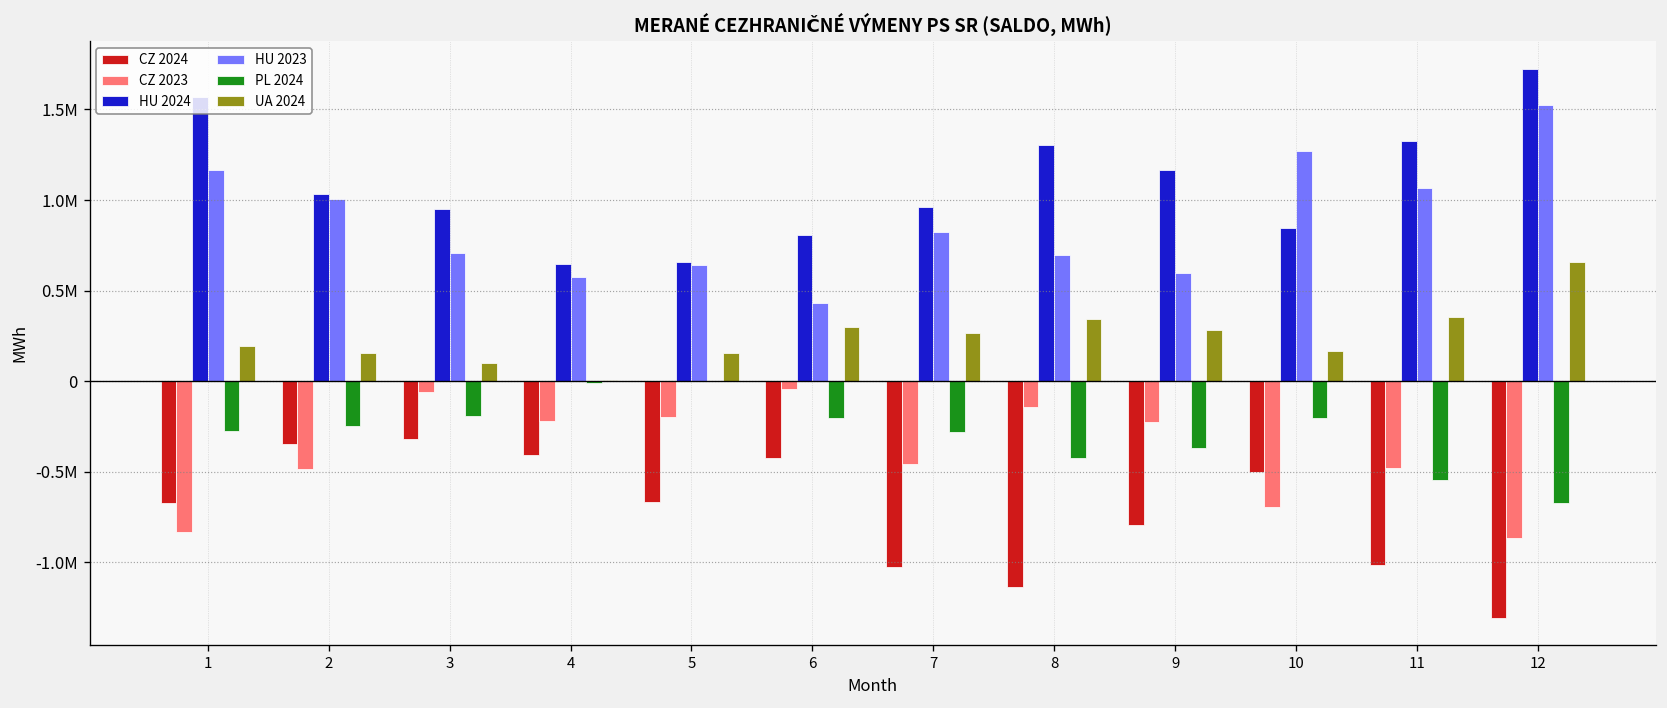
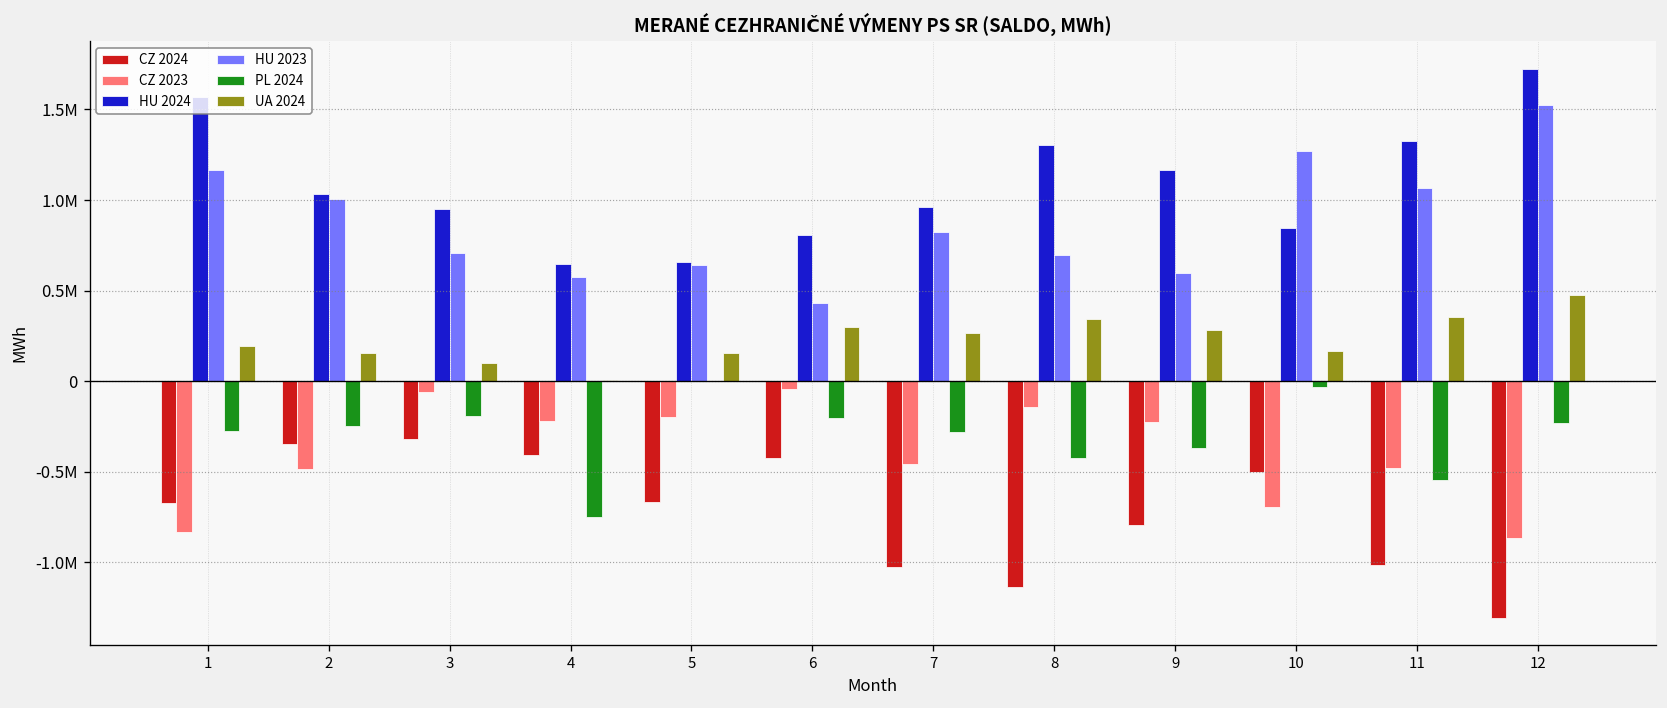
PL 2024, 4: -10000 -> -750000
PL 2024, 10: -200000 -> -30000
PL 2024, 12: -670000 -> -230000
UA 2024, 12: 660000 -> 470000
